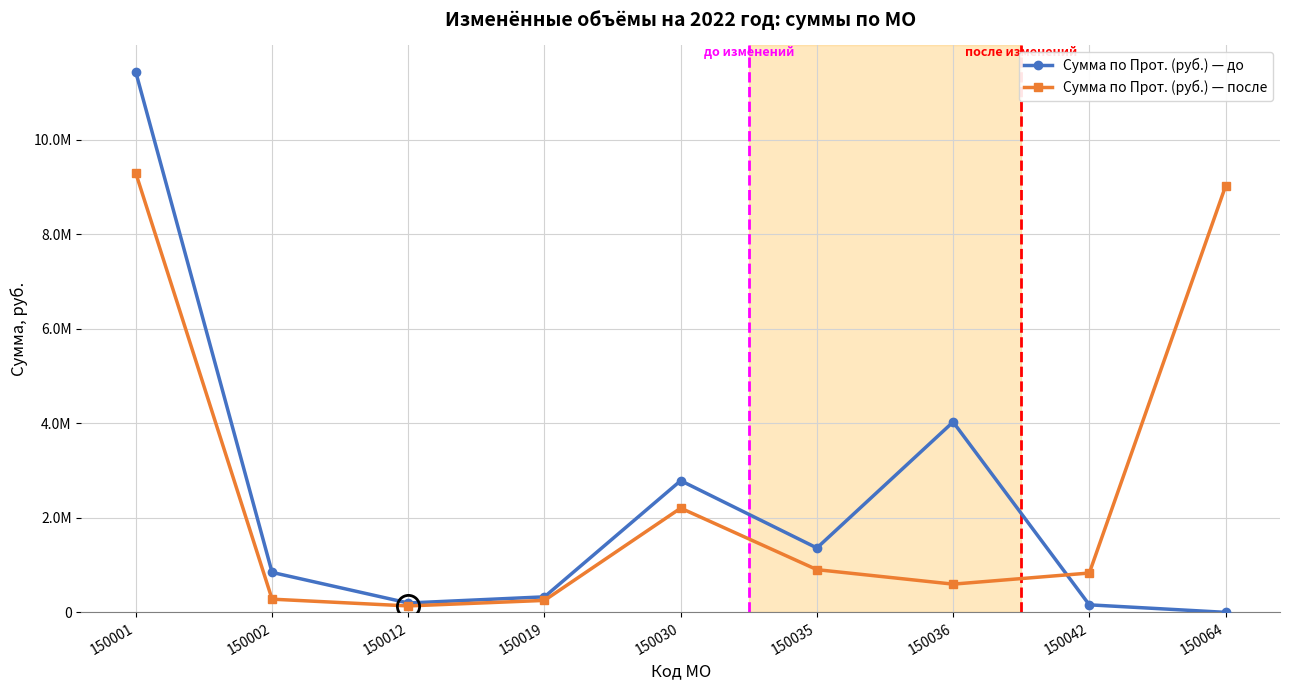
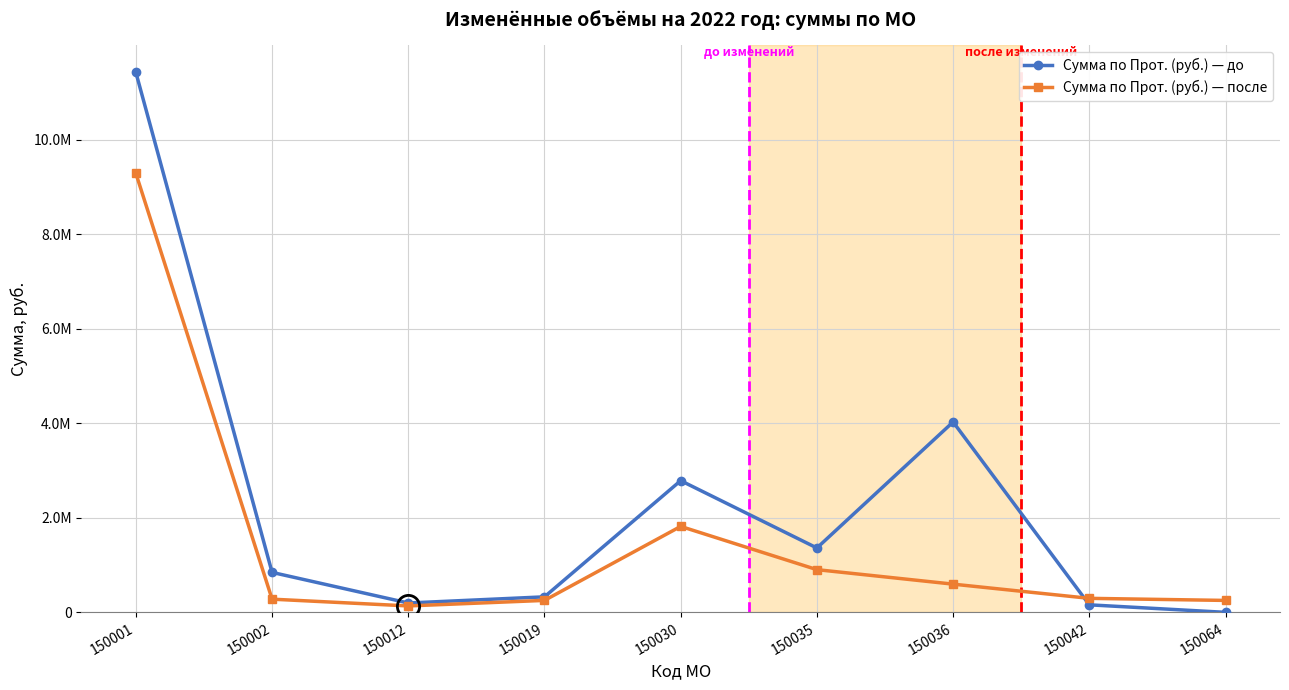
Сумма по Прот. (руб.) — после, 150030: 2200000 -> 1800000
Сумма по Прот. (руб.) — после, 150042: 800000 -> 300000
Сумма по Прот. (руб.) — после, 150064: 9000000 -> 300000
